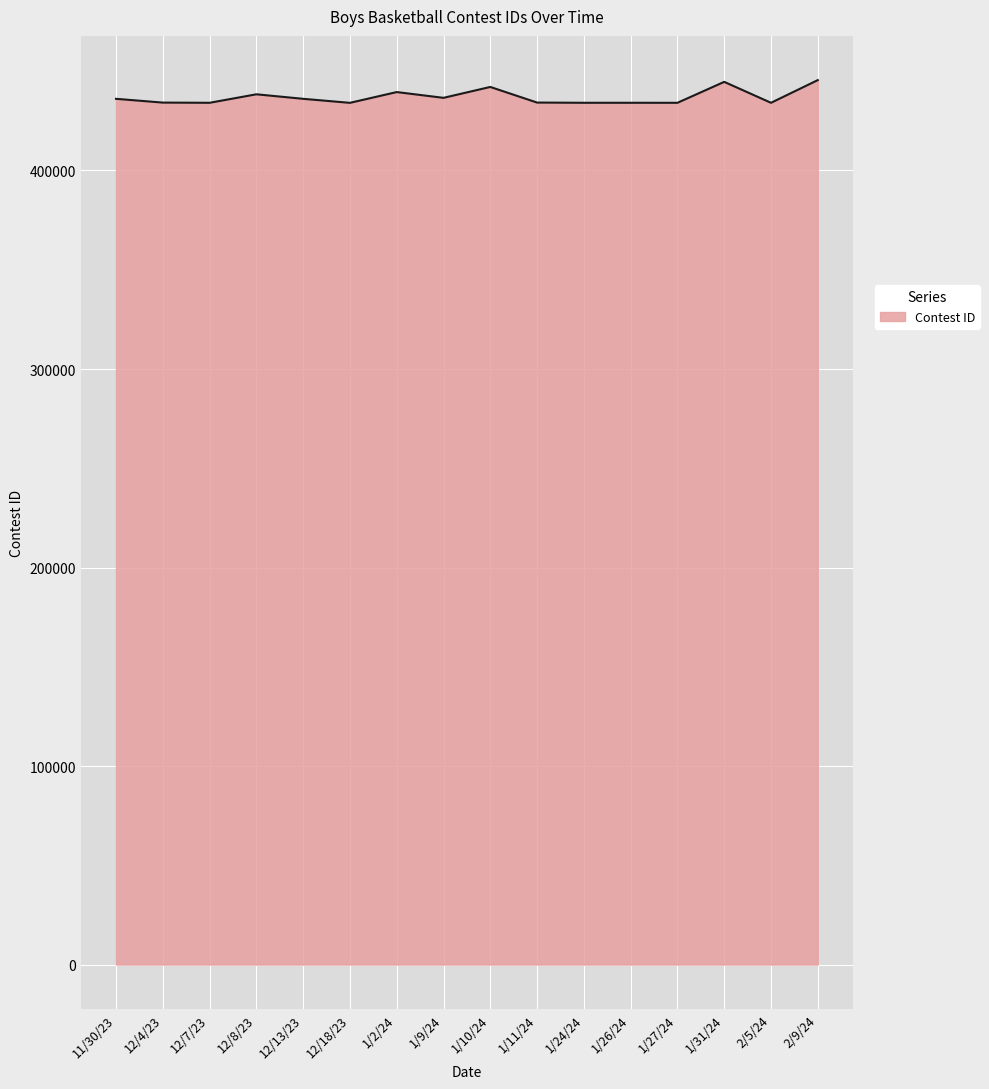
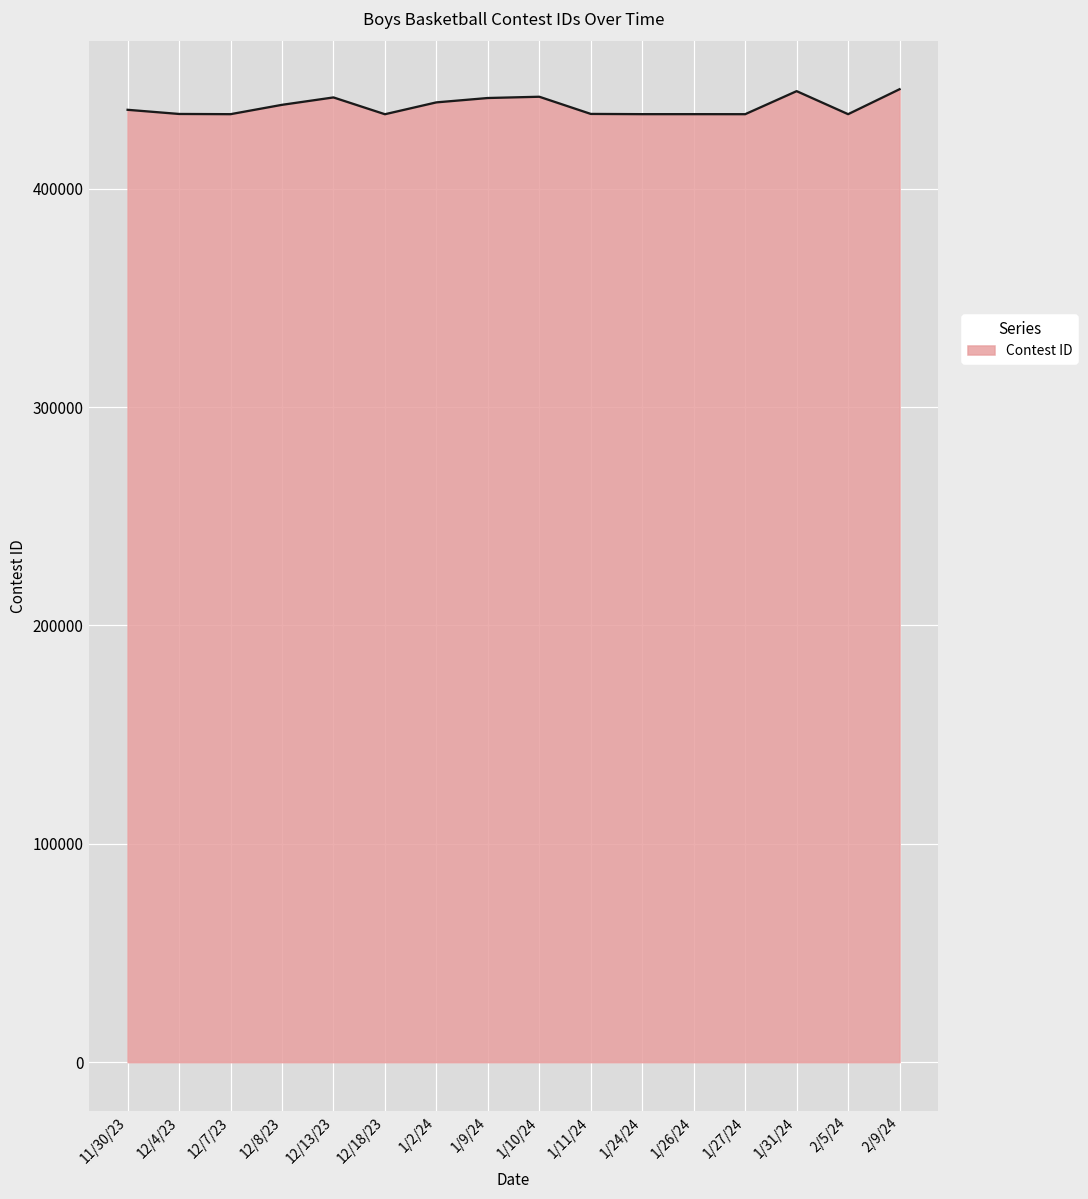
12/13/23: 436000 -> 442000
1/9/24: 437000 -> 442000
